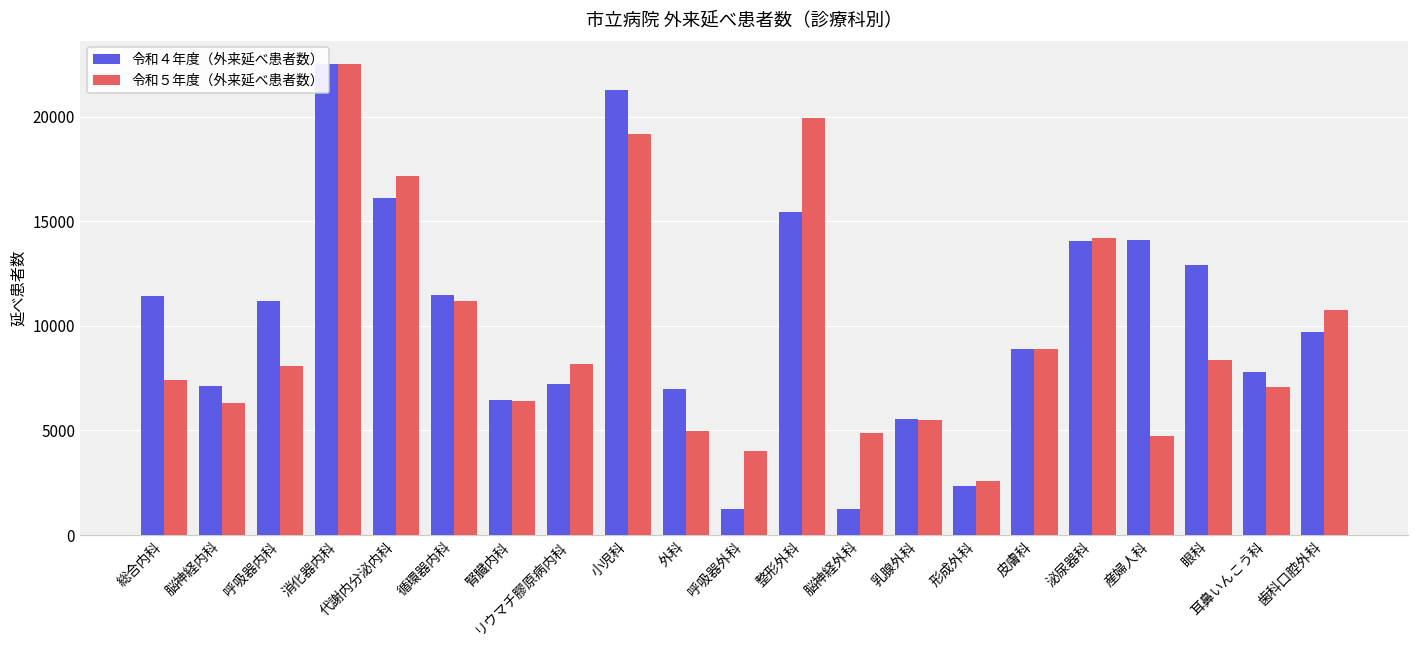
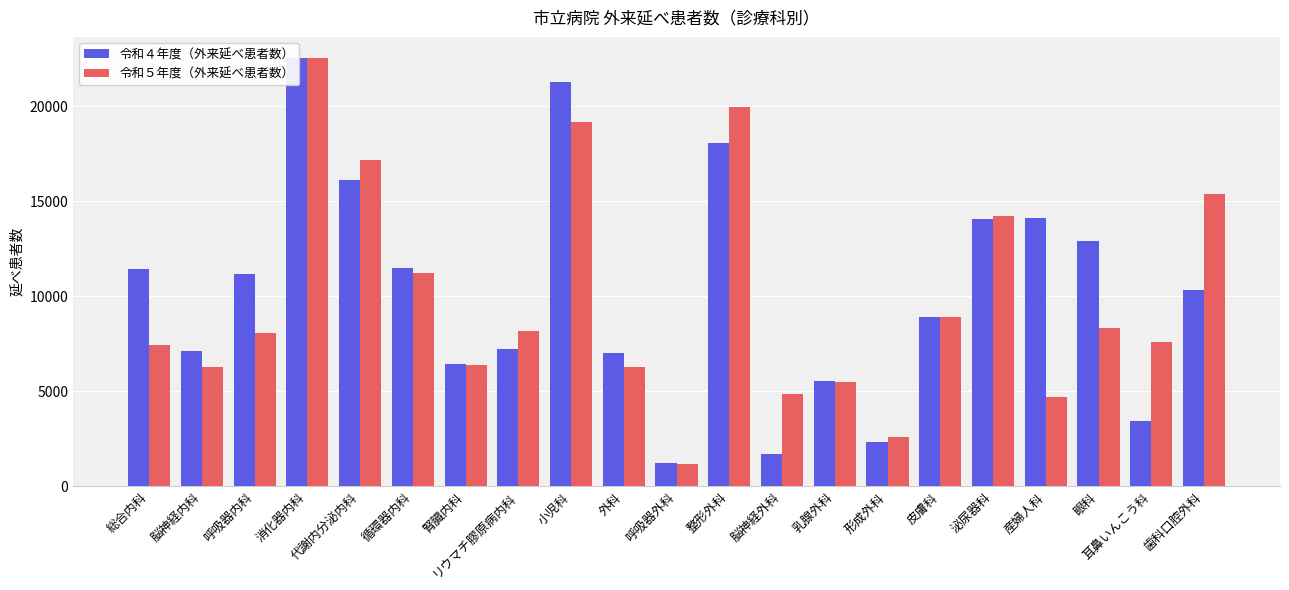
令和５年度（外来延べ患者数）, 外科: 5000 -> 6300
令和５年度（外来延べ患者数）, 呼吸器外科: 4000 -> 1200
令和４年度（外来延べ患者数）, 整形外科: 15500 -> 18100
令和４年度（外来延べ患者数）, 脳神経外科: 1300 -> 1700
令和４年度（外来延べ患者数）, 耳鼻いんこう科: 7800 -> 3400
令和５年度（外来延べ患者数）, 耳鼻いんこう科: 7100 -> 7600
令和４年度（外来延べ患者数）, 歯科口腔外科: 9700 -> 10300
令和５年度（外来延べ患者数）, 歯科口腔外科: 10800 -> 15400
